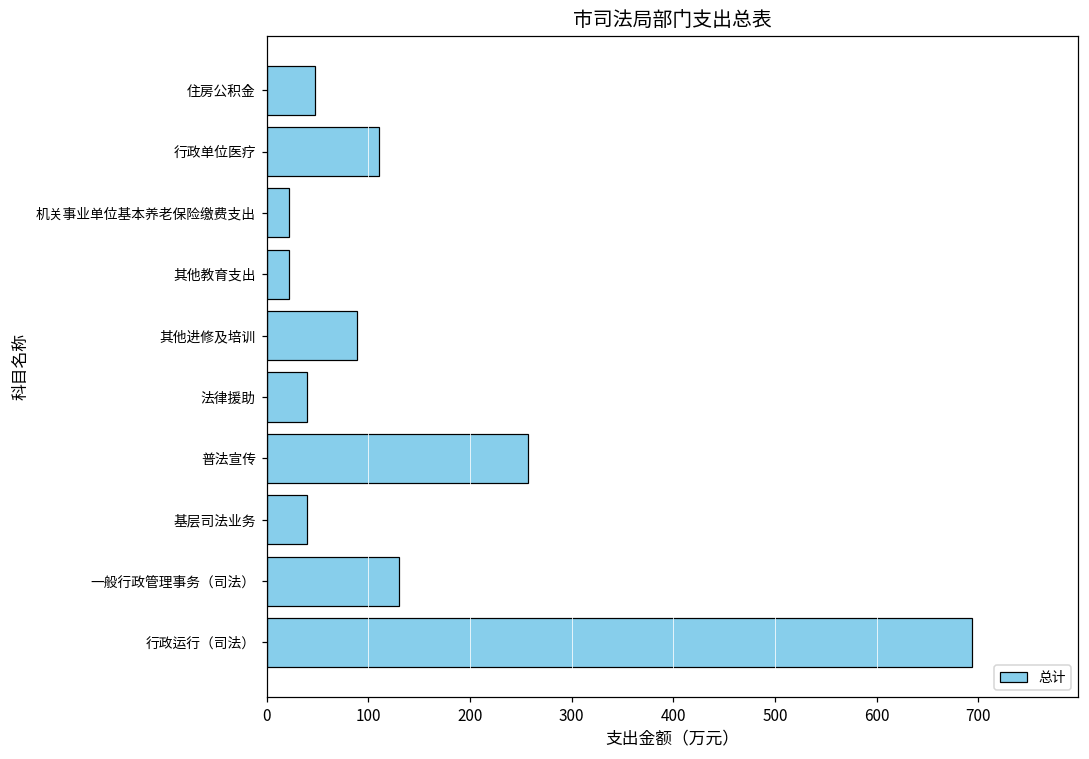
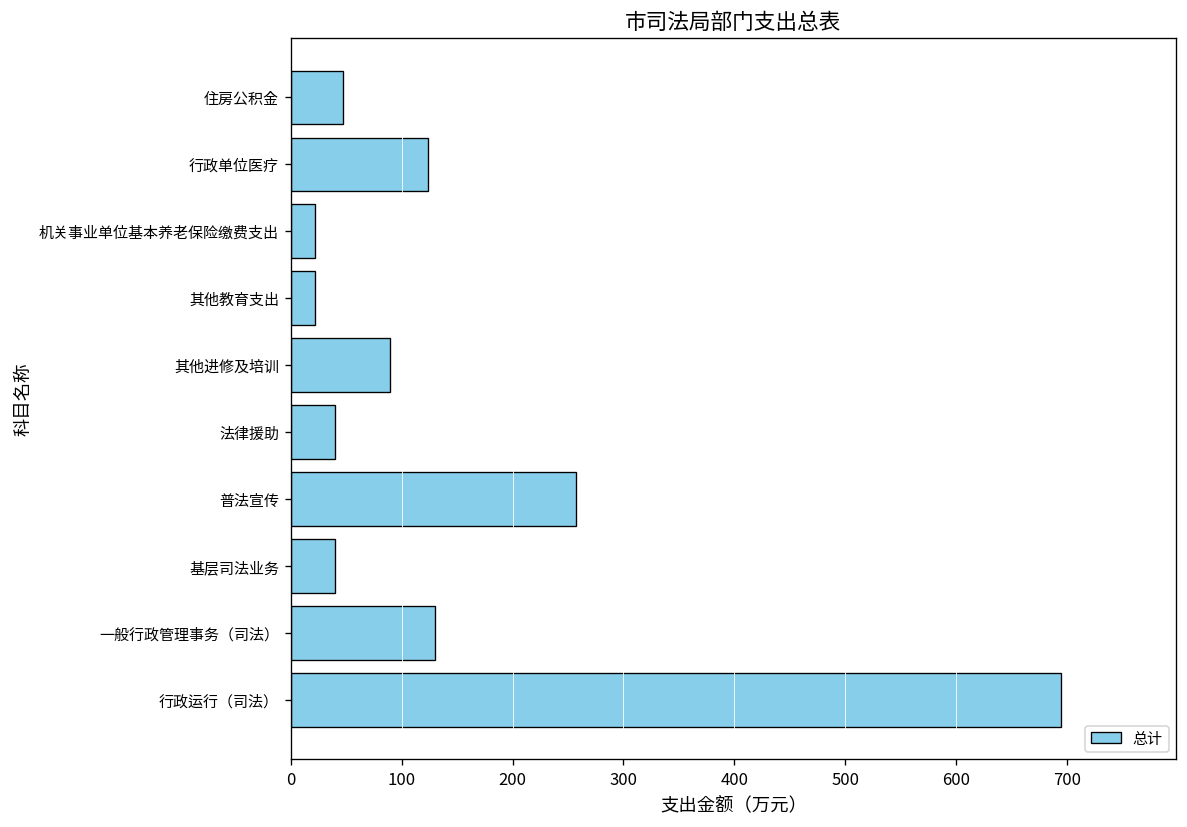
行政单位医疗: 110 -> 120
